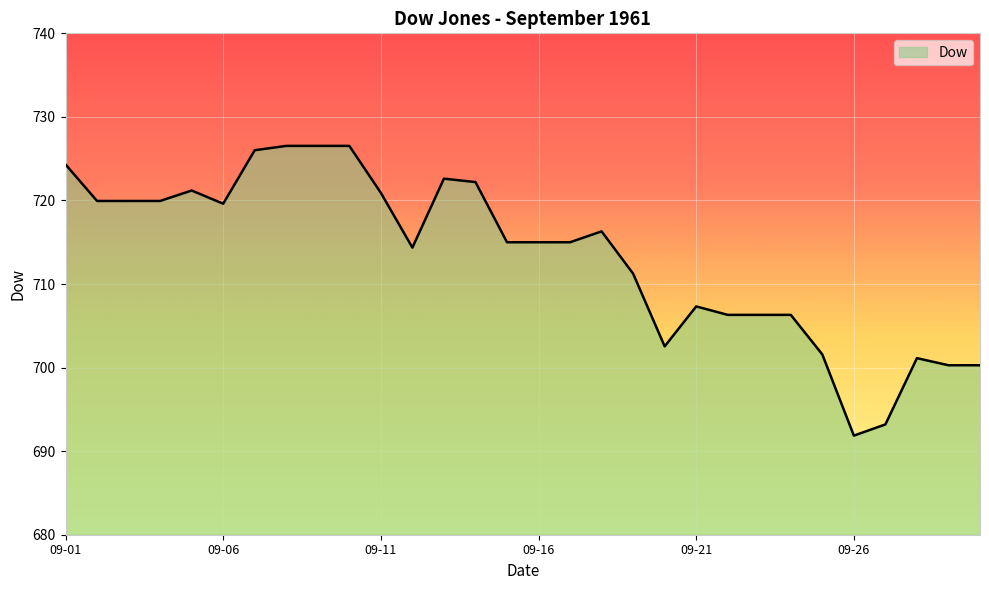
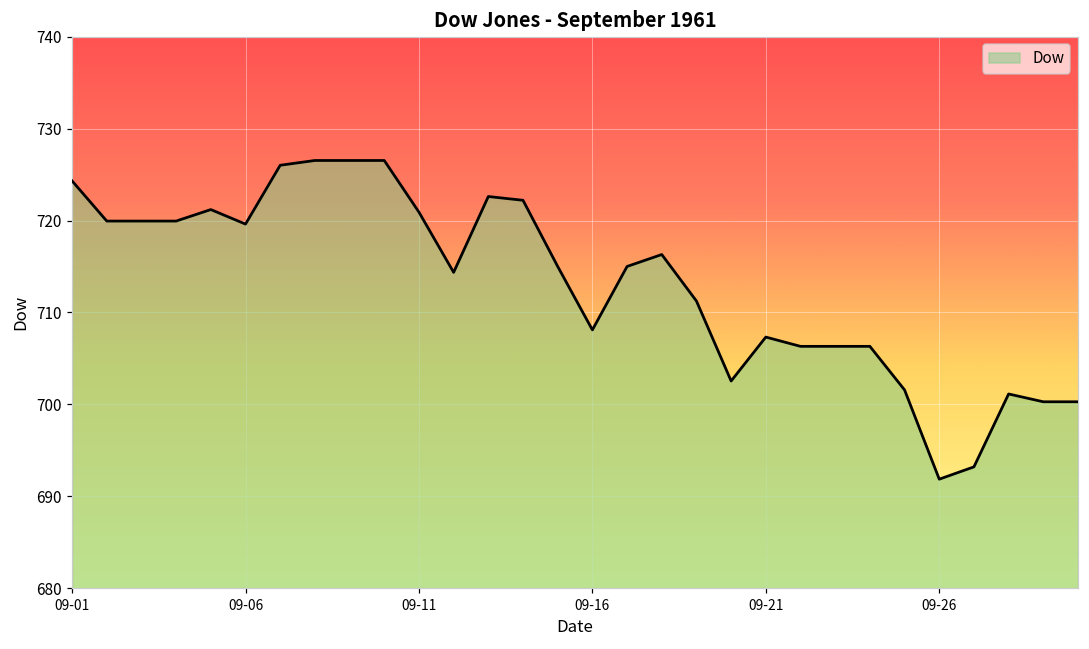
09-16: 715 -> 708
